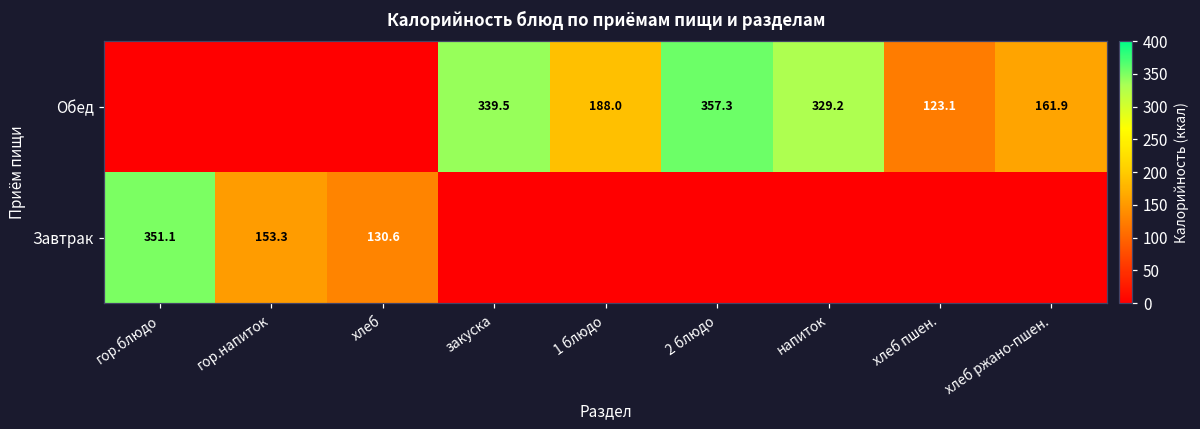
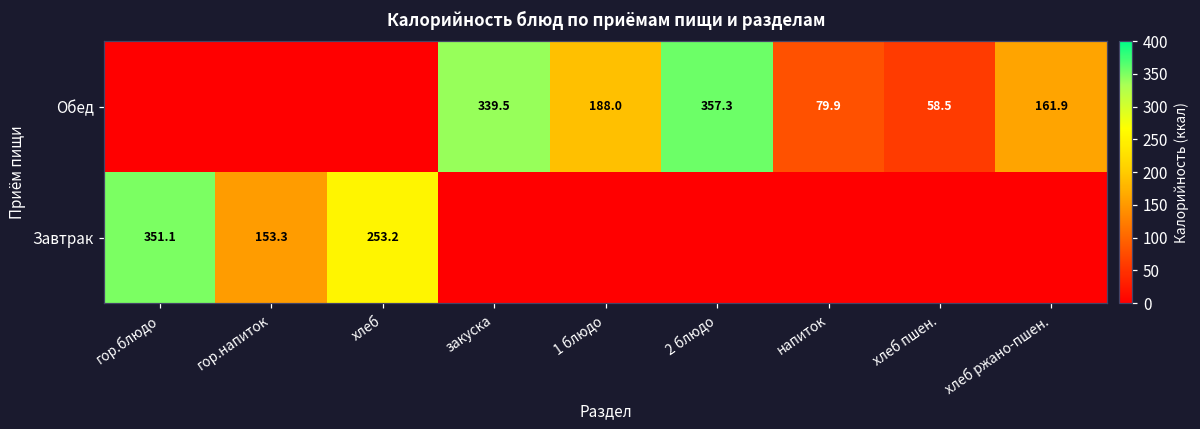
Обед, напиток: 329.2 -> 79.9
Обед, хлеб пшен.: 123.1 -> 58.5
Завтрак, хлеб: 130.6 -> 253.2
